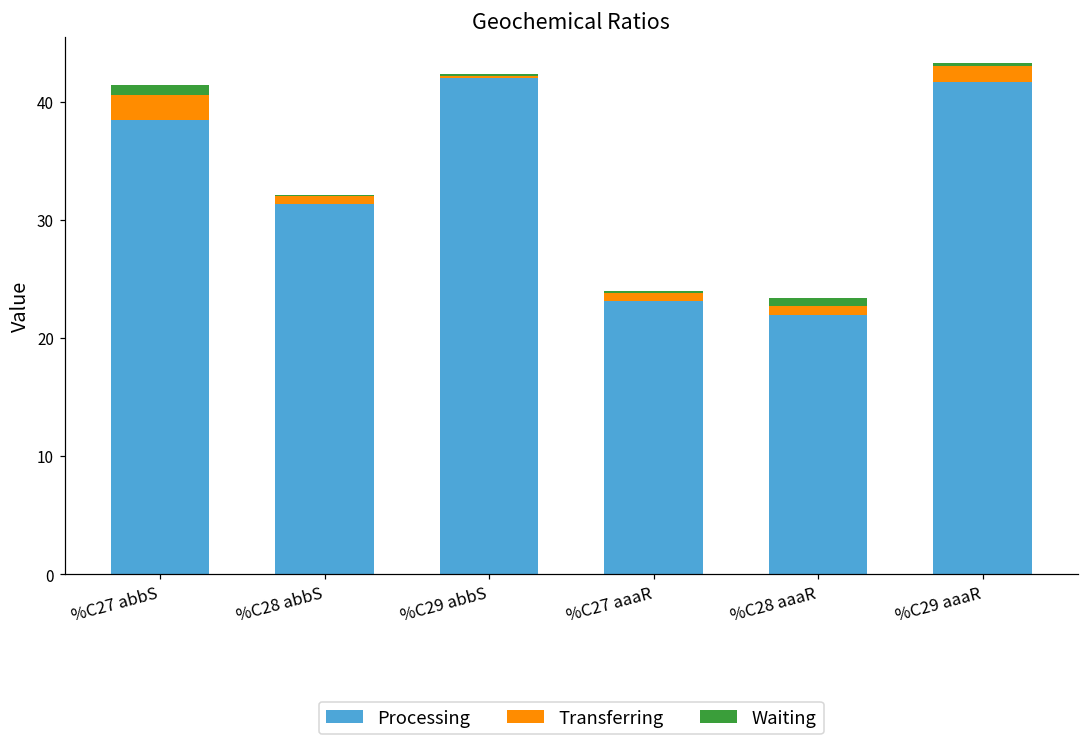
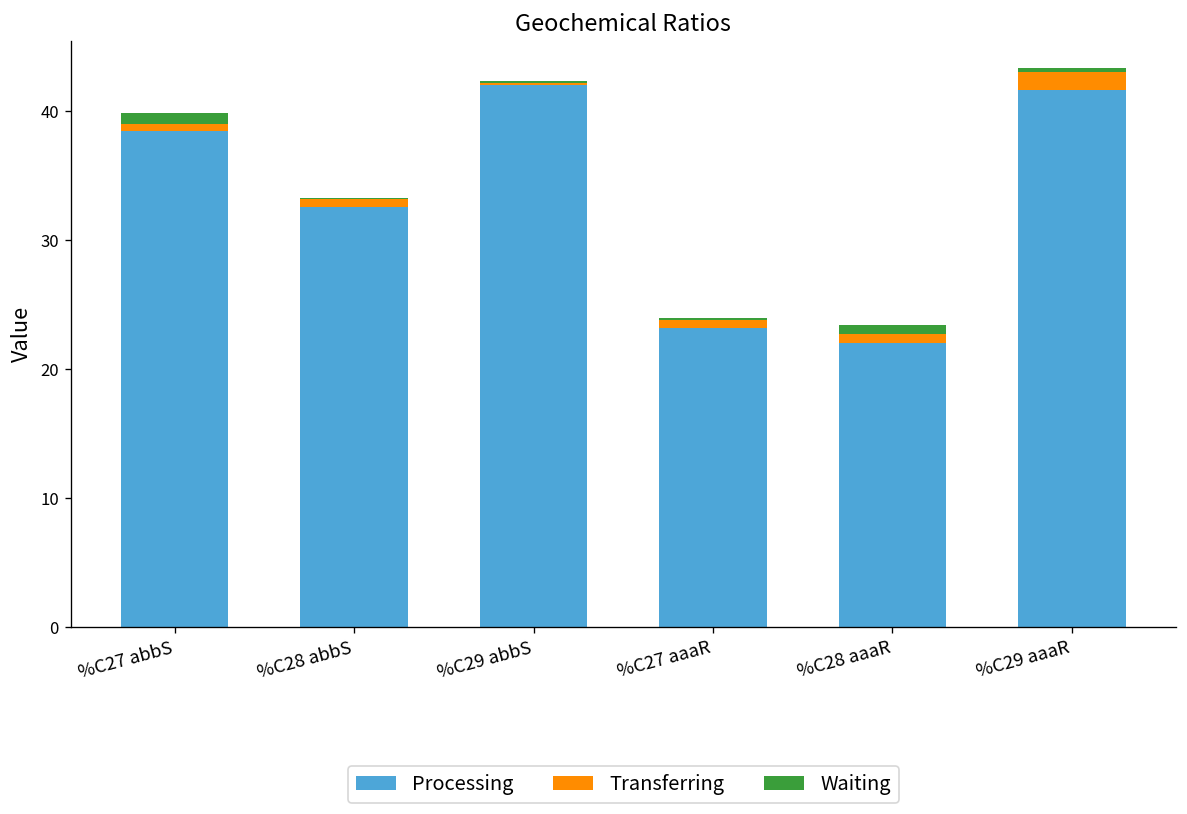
Transferring, %C27 abbS: 2.1 -> 0.5
Processing, %C28 abbS: 31.4 -> 32.5
